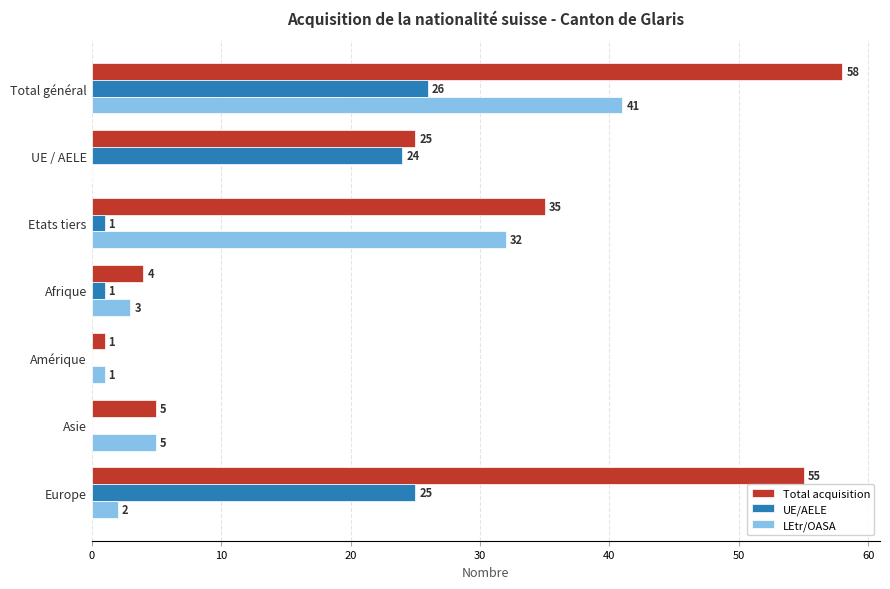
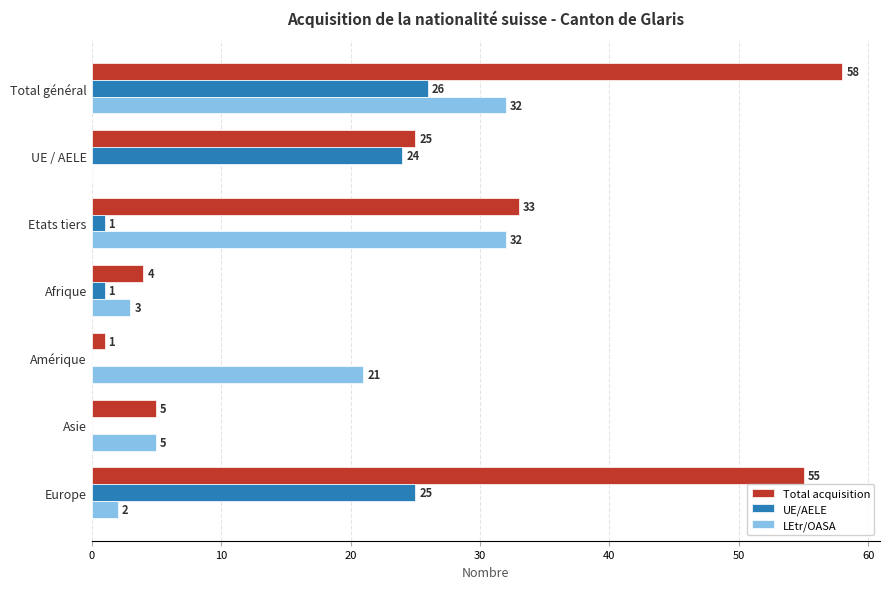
LEtr/OASA, Total général: 41 -> 32
Total acquisition, Etats tiers: 35 -> 33
LEtr/OASA, Amérique: 1 -> 21
